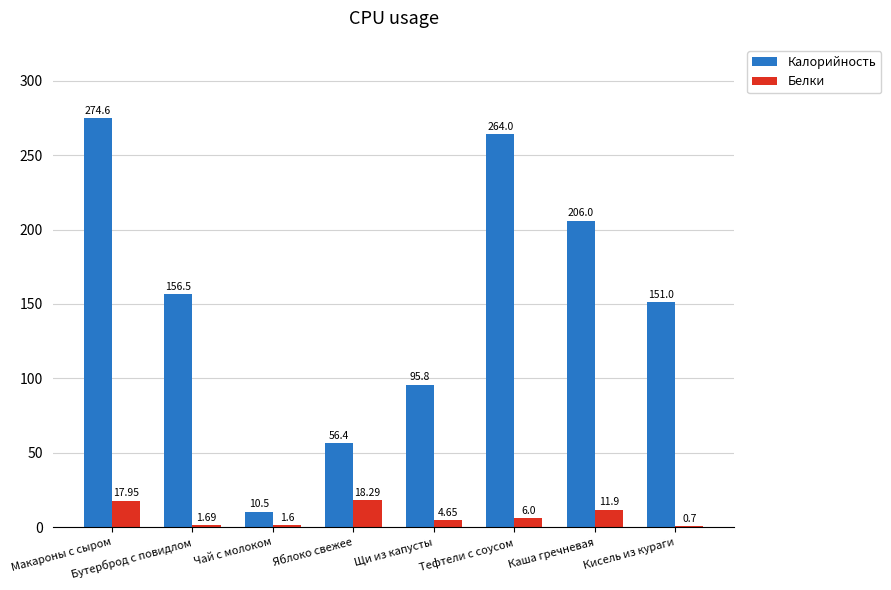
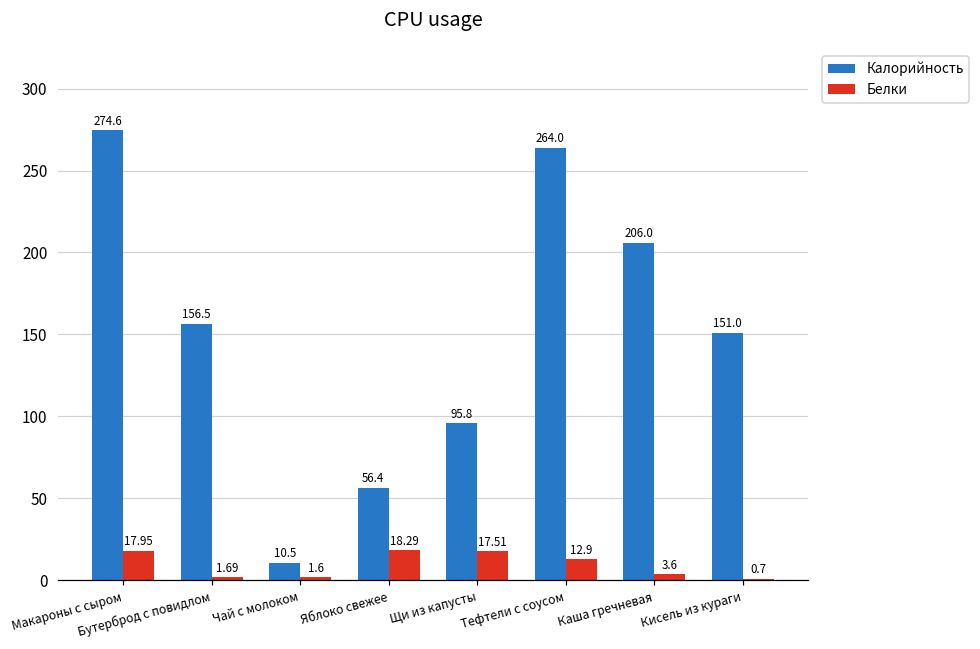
Белки, Щи из капусты: 4.65 -> 17.51
Белки, Тефтели с соусом: 6.0 -> 12.9
Белки, Каша гречневая: 11.9 -> 3.6
